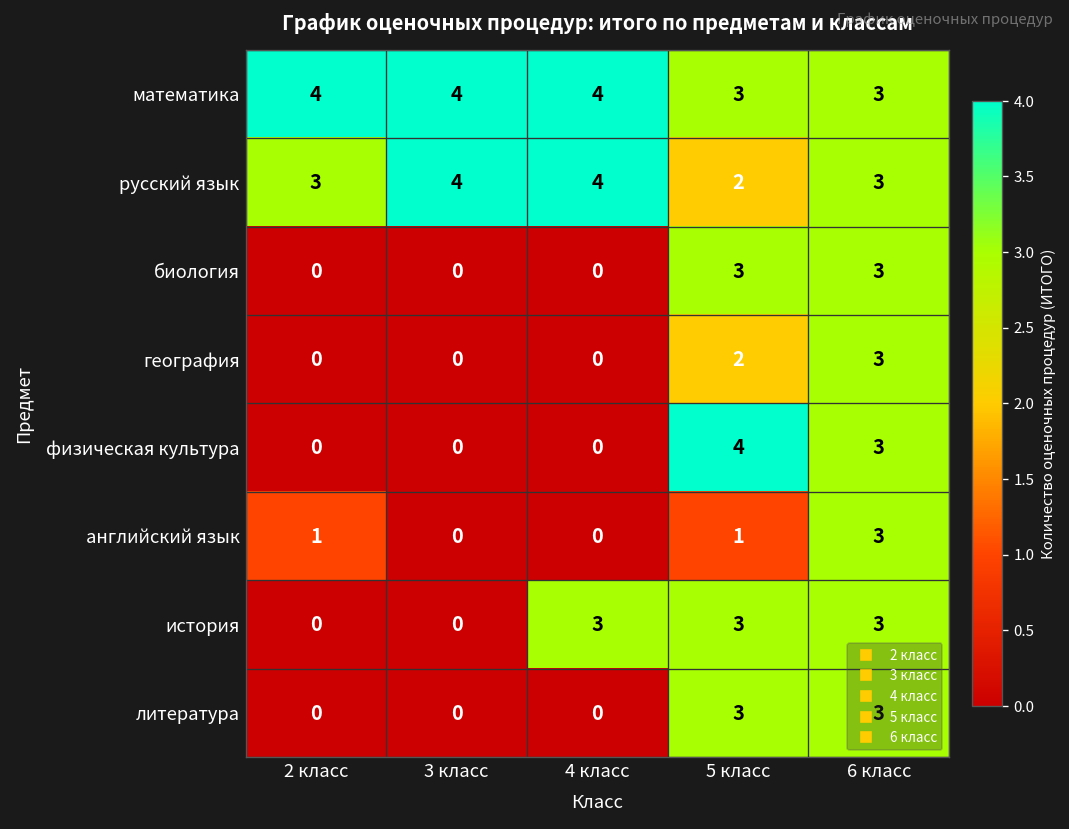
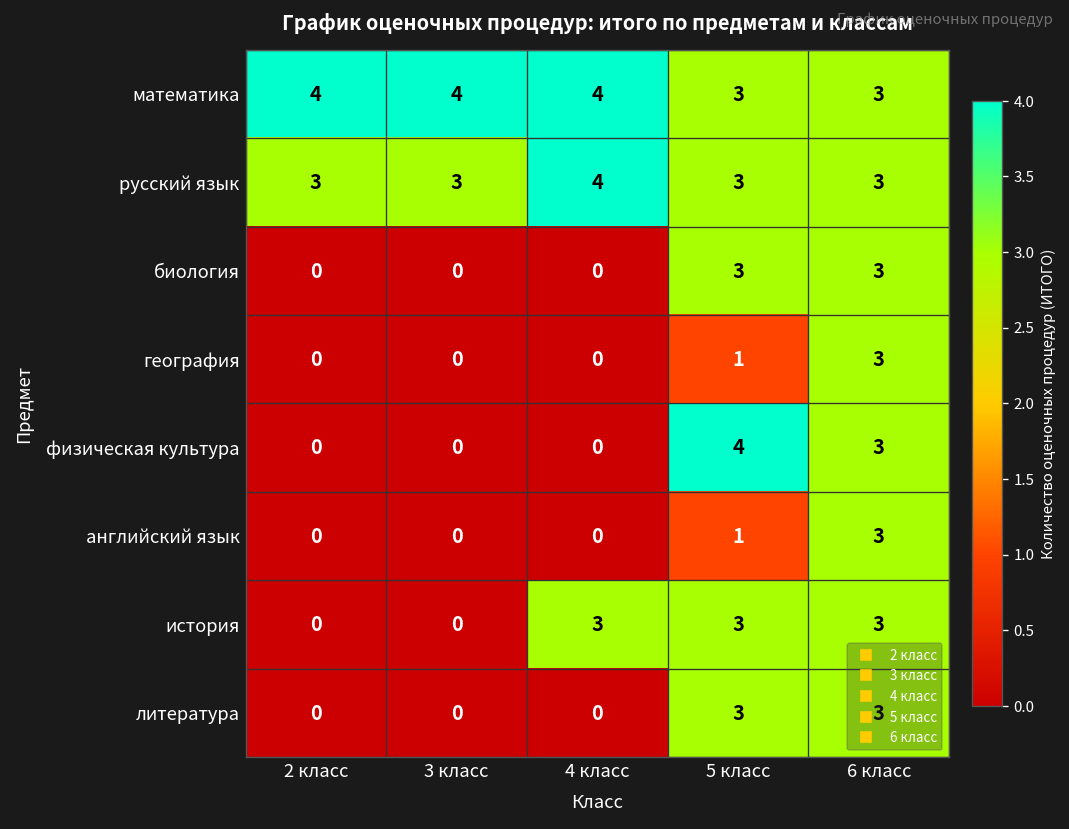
русский язык, 3 класс: 4 -> 3
русский язык, 5 класс: 2 -> 3
география, 5 класс: 2 -> 1
английский язык, 2 класс: 1 -> 0
